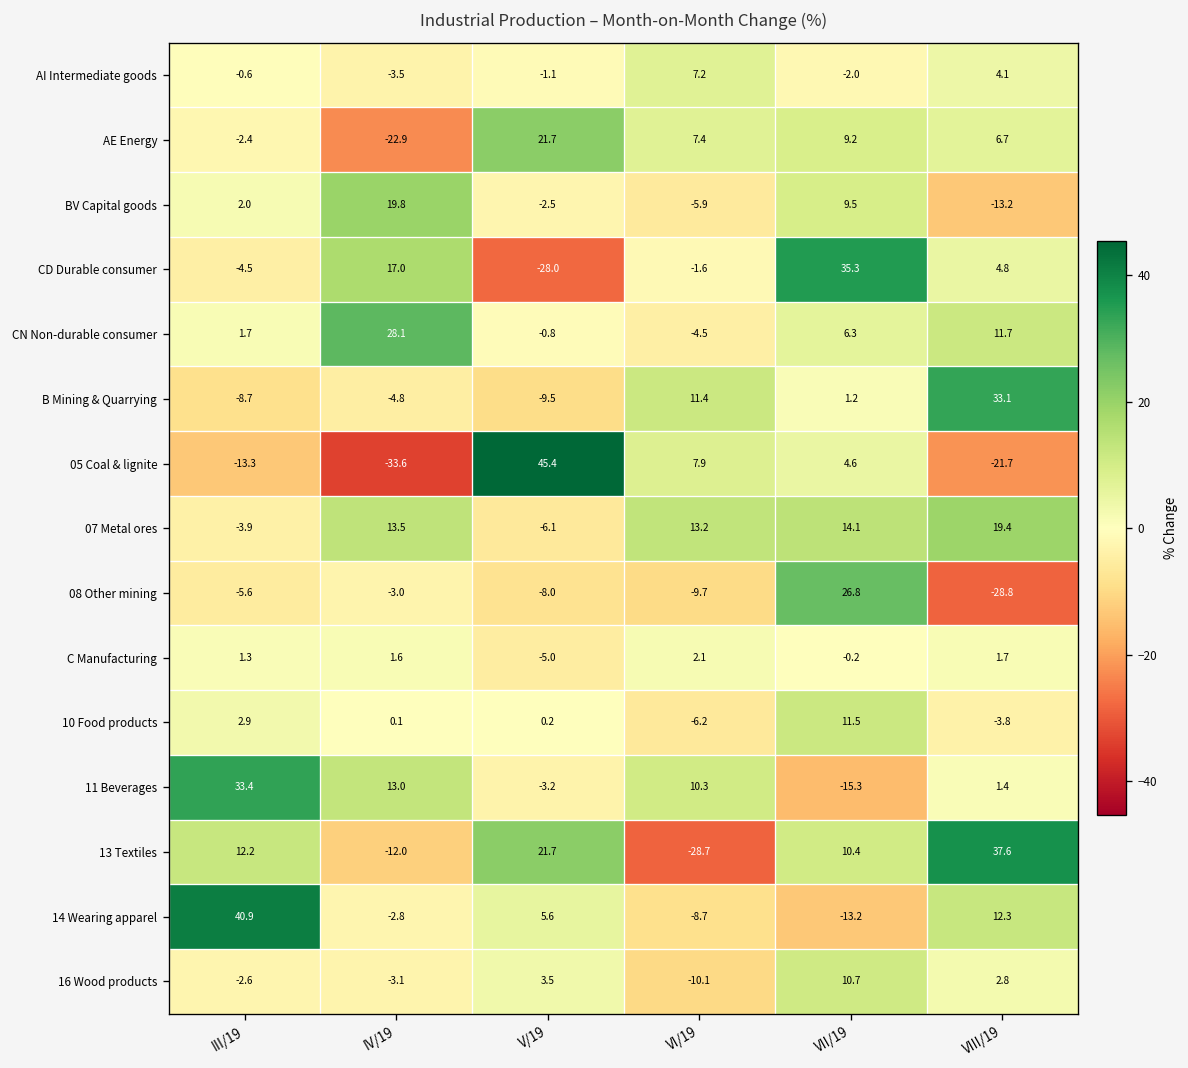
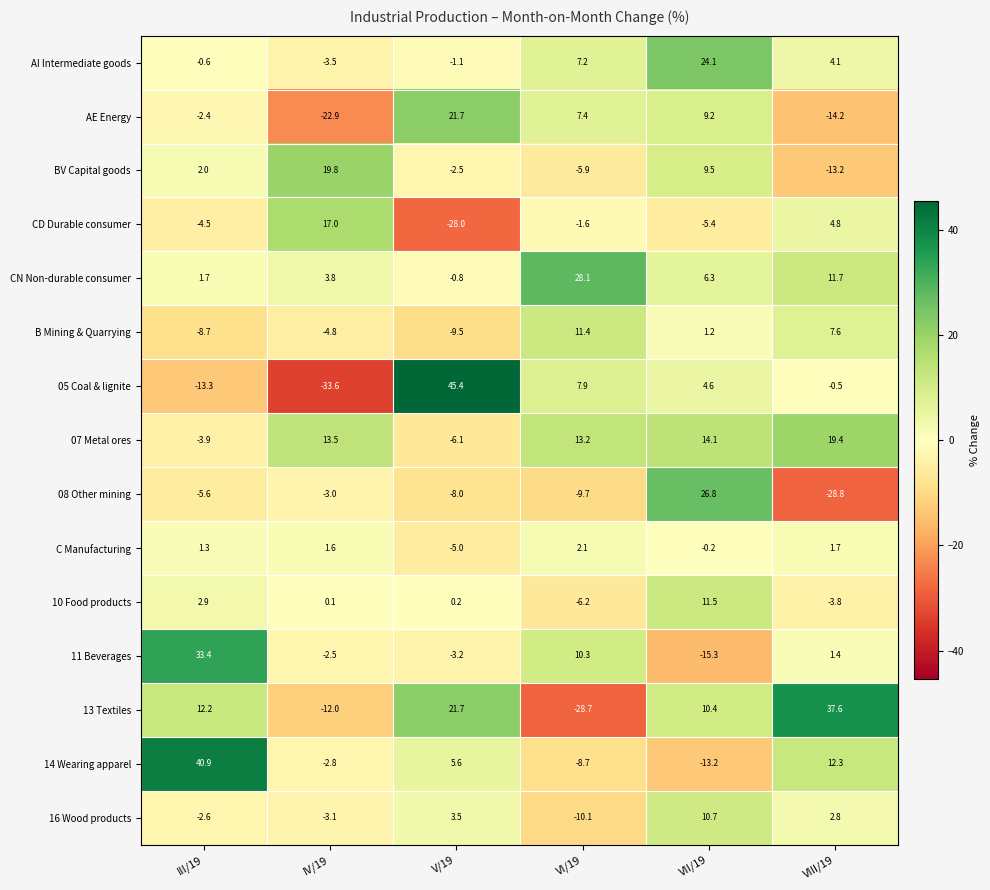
AI Intermediate goods, VII/19: -2.0 -> 24.1
AE Energy, VIII/19: 6.7 -> -14.2
CD Durable consumer, VII/19: 35.3 -> -5.4
CN Non-durable consumer, IV/19: 28.1 -> 3.8
CN Non-durable consumer, VI/19: -4.5 -> 28.1
B Mining & Quarrying, VIII/19: 33.1 -> 7.6
05 Coal & lignite, VIII/19: -21.7 -> -0.5
11 Beverages, IV/19: 13.0 -> -2.5
